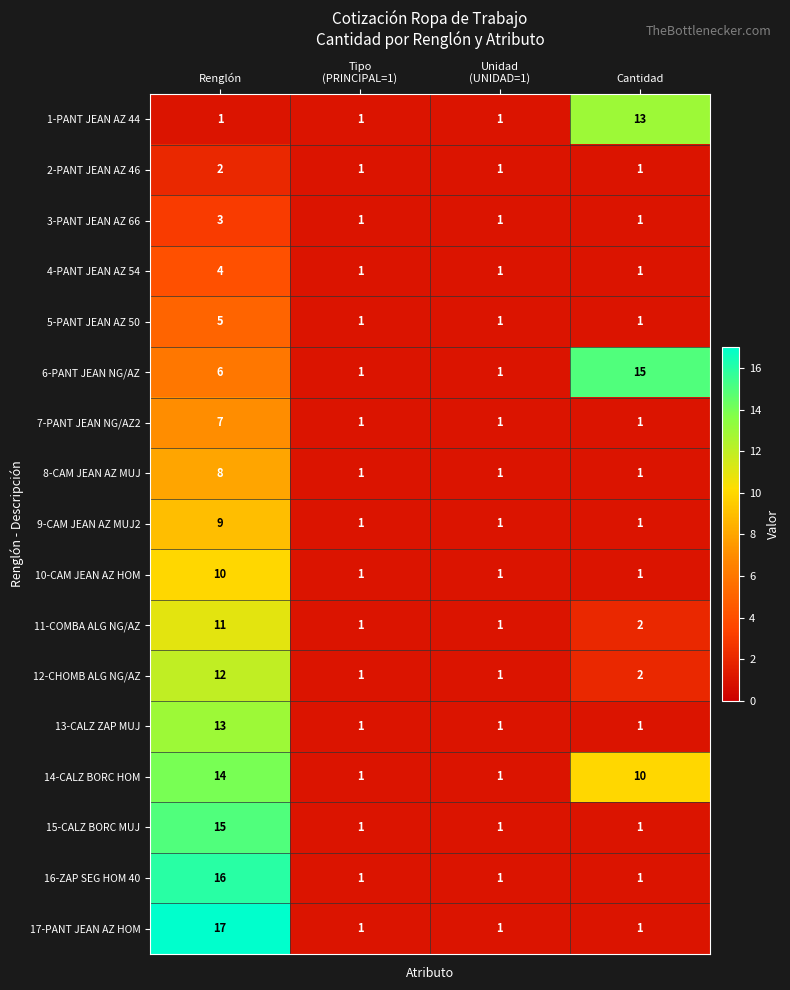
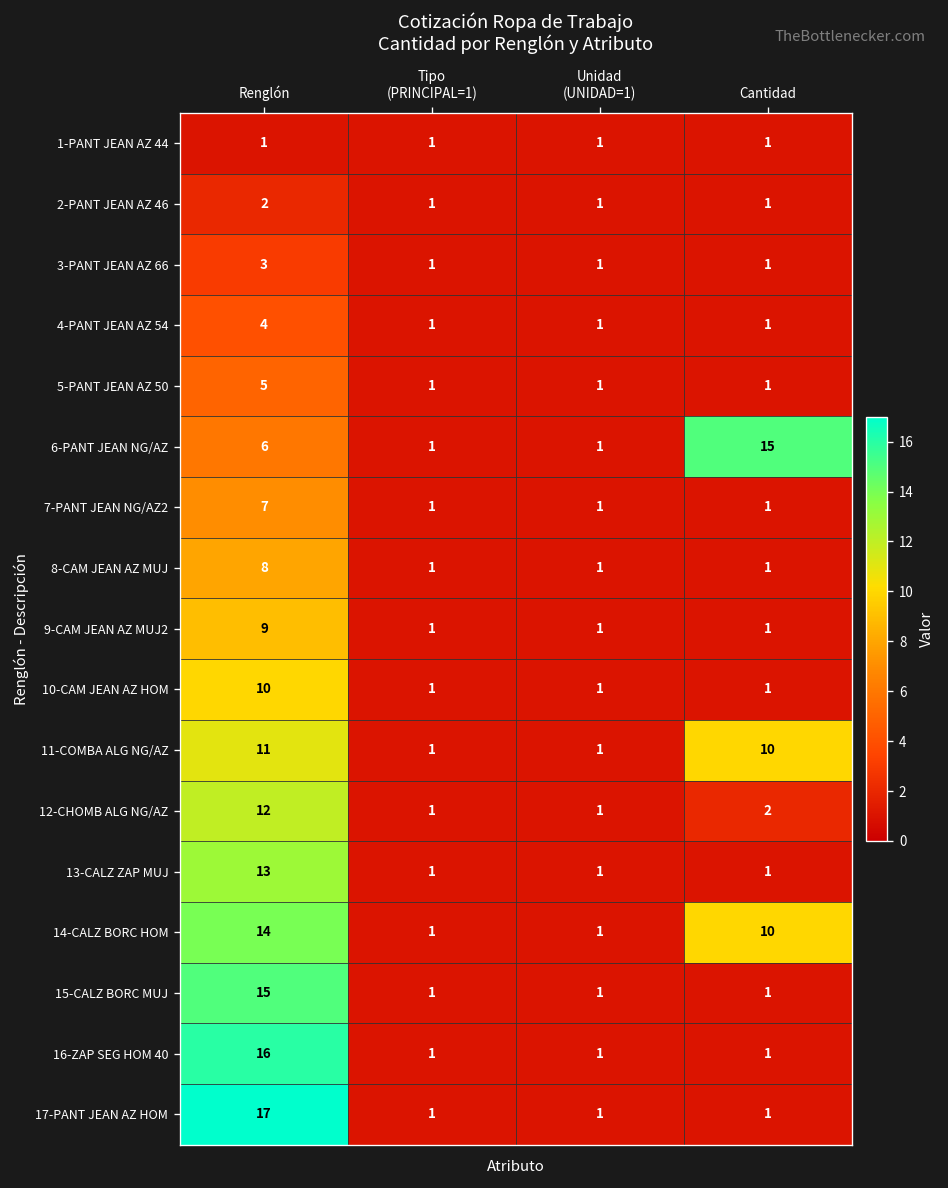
1-PANT JEAN AZ 44, Cantidad: 13 -> 1
11-COMBA ALG NG/AZ, Cantidad: 2 -> 10
